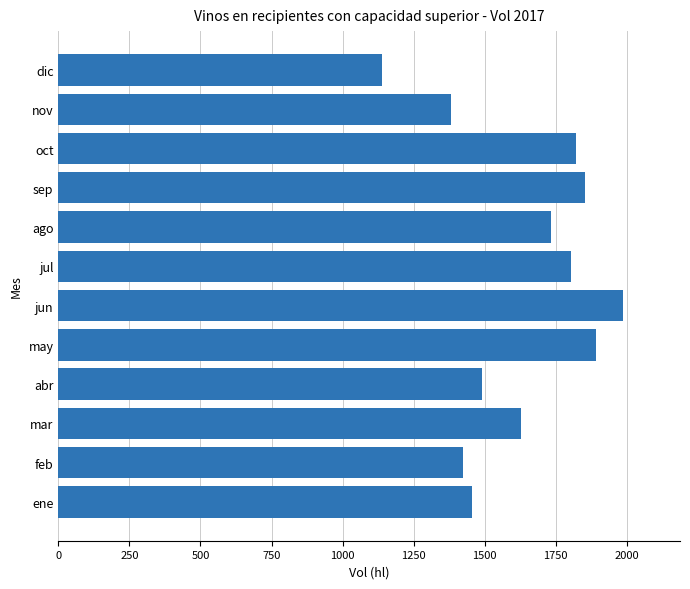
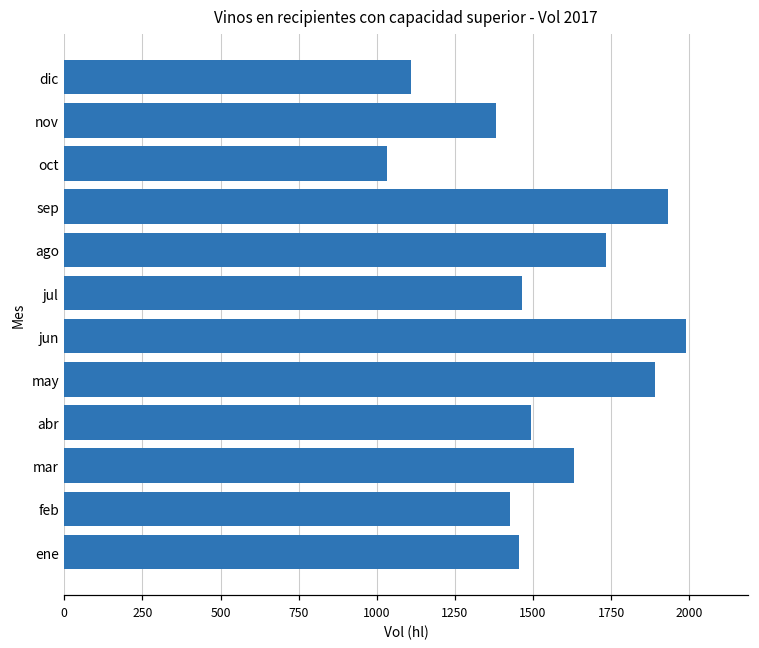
dic: 1140 -> 1110
oct: 1820 -> 1030
sep: 1850 -> 1930
jul: 1800 -> 1470
